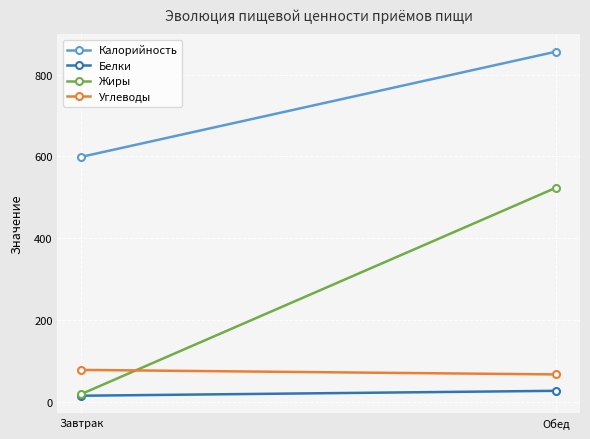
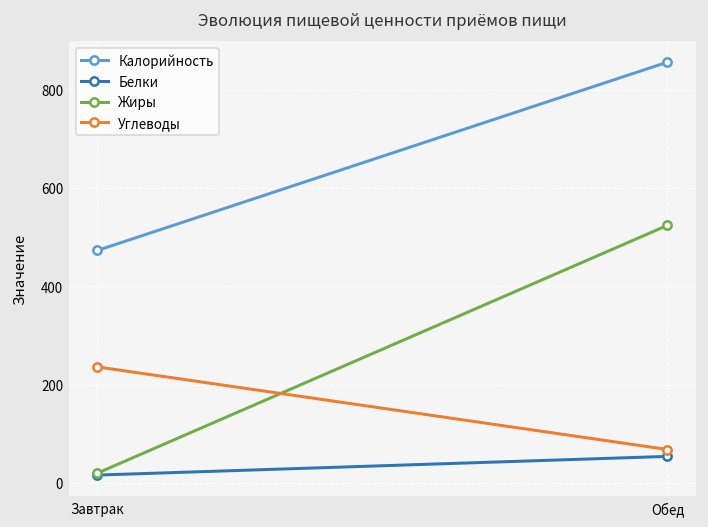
Калорийность, Завтрак: 600 -> 470
Углеводы, Завтрак: 80 -> 240
Белки, Обед: 30 -> 50
